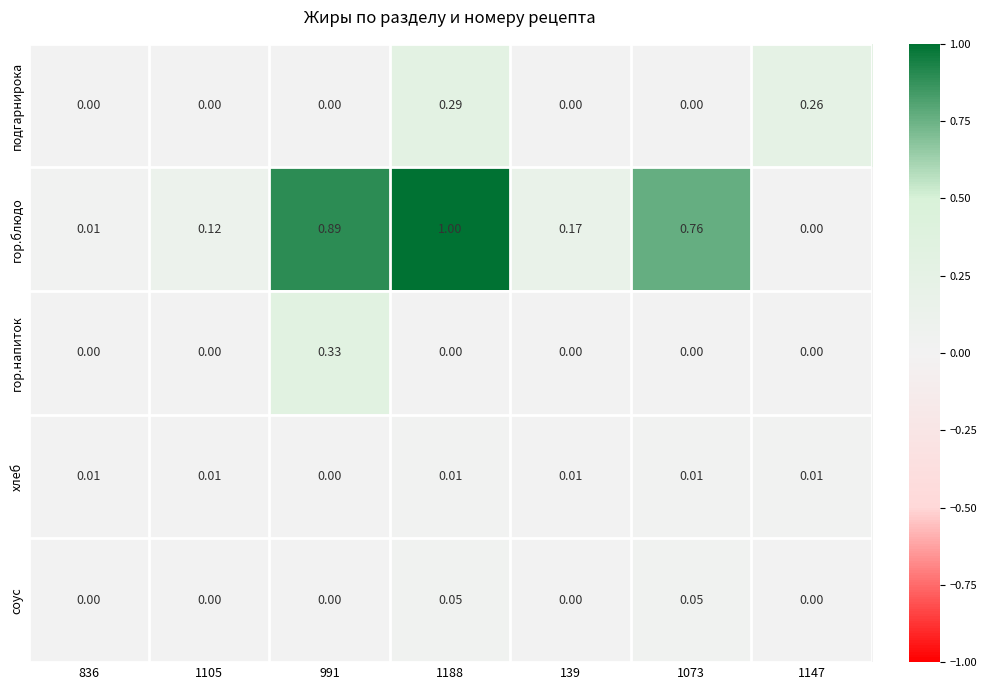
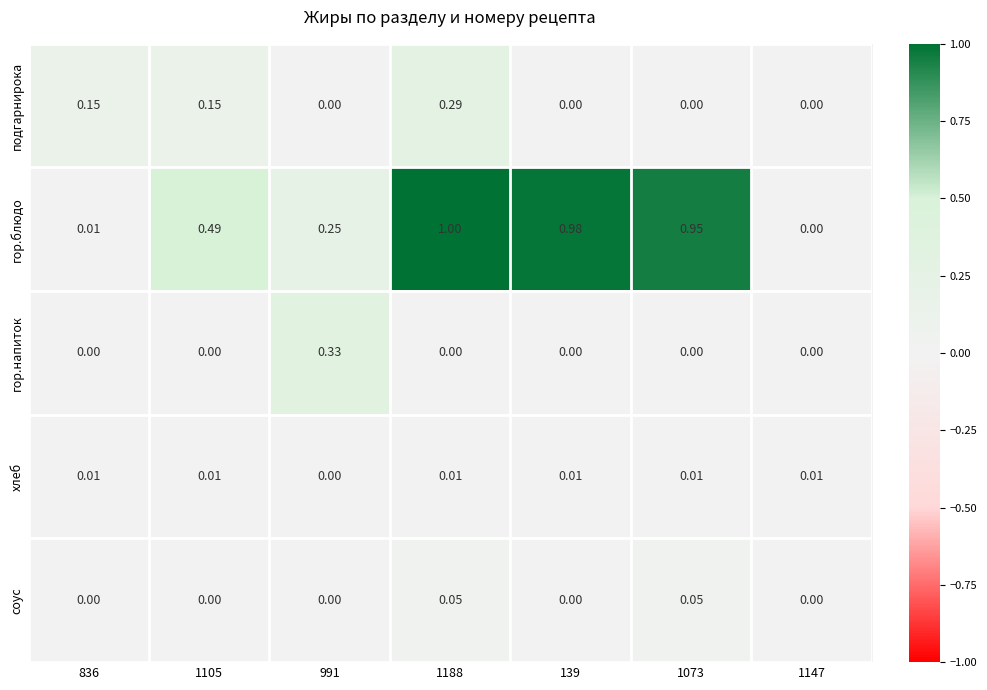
подгарнирока, 836: 0.00 -> 0.15
подгарнирока, 1105: 0.00 -> 0.15
подгарнирока, 1147: 0.26 -> 0.00
гор.блюдо, 1105: 0.12 -> 0.49
гор.блюдо, 991: 0.89 -> 0.25
гор.блюдо, 139: 0.17 -> 0.98
гор.блюдо, 1073: 0.76 -> 0.95
